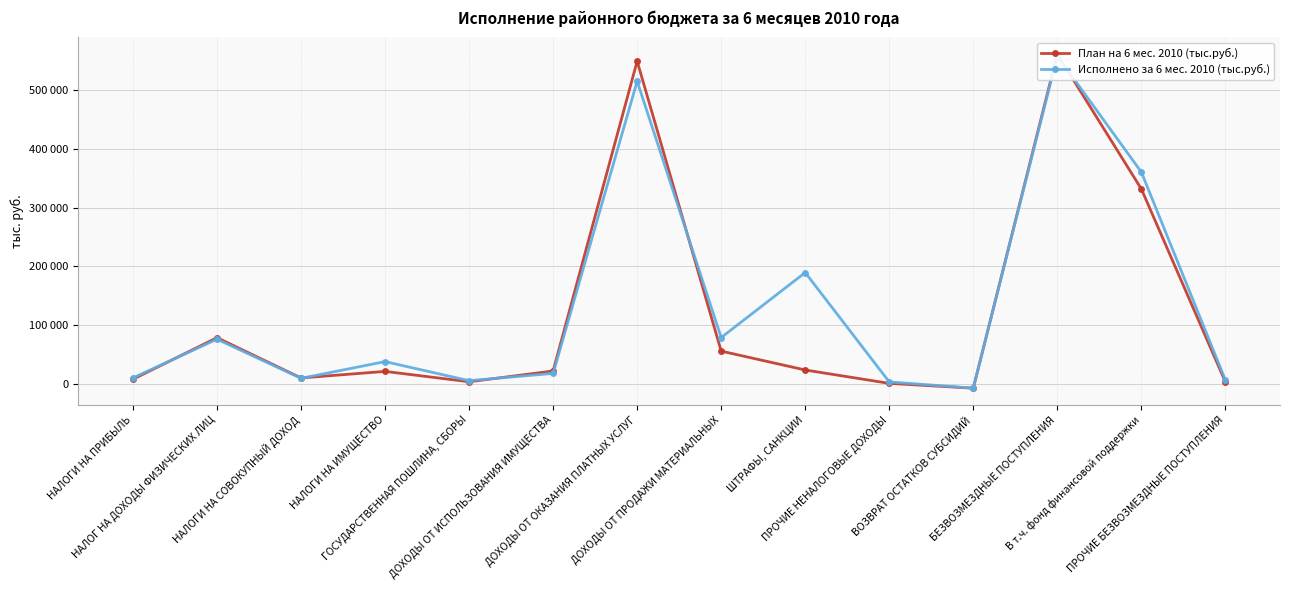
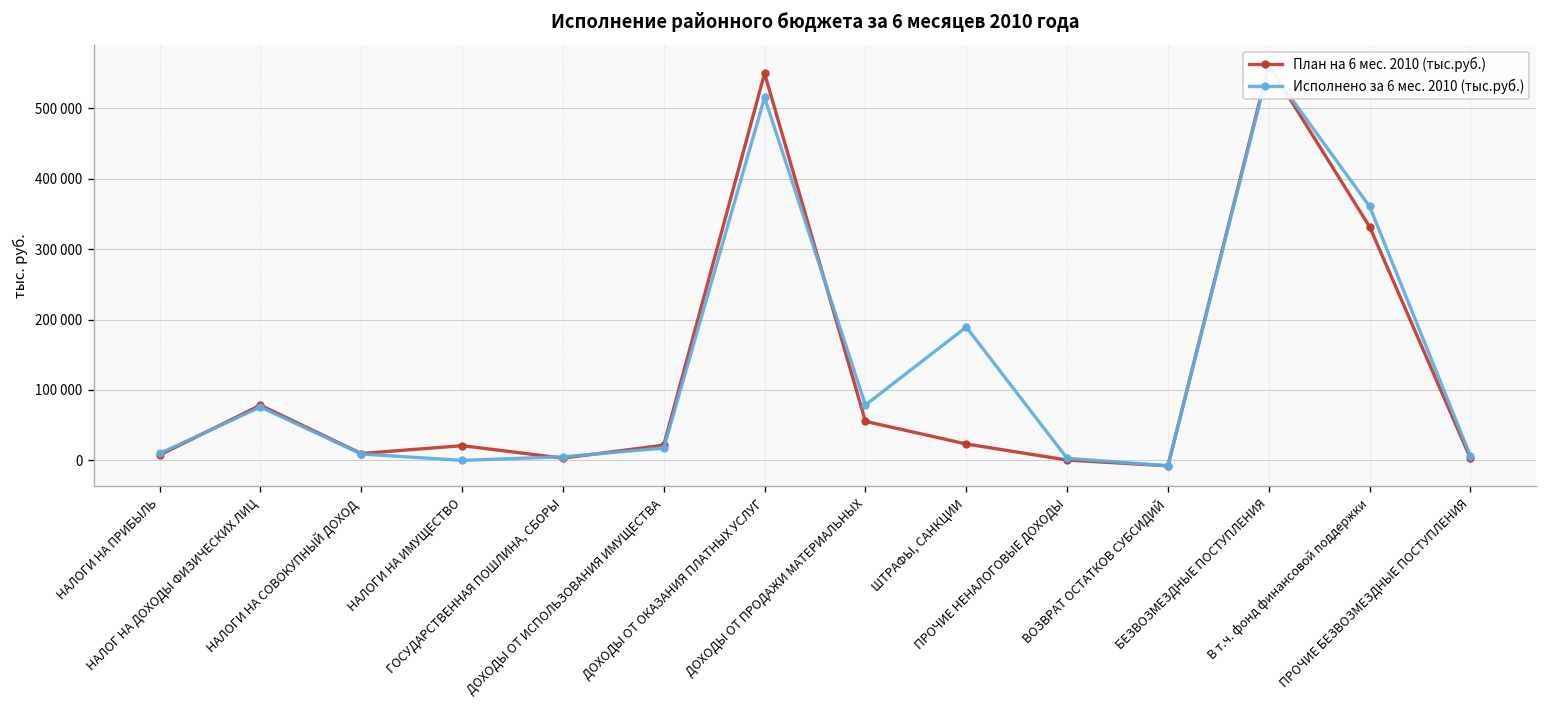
Исполнено за 6 мес. 2010 (тыс.руб.), НАЛОГИ НА ИМУЩЕСТВО: 40000 -> 0
